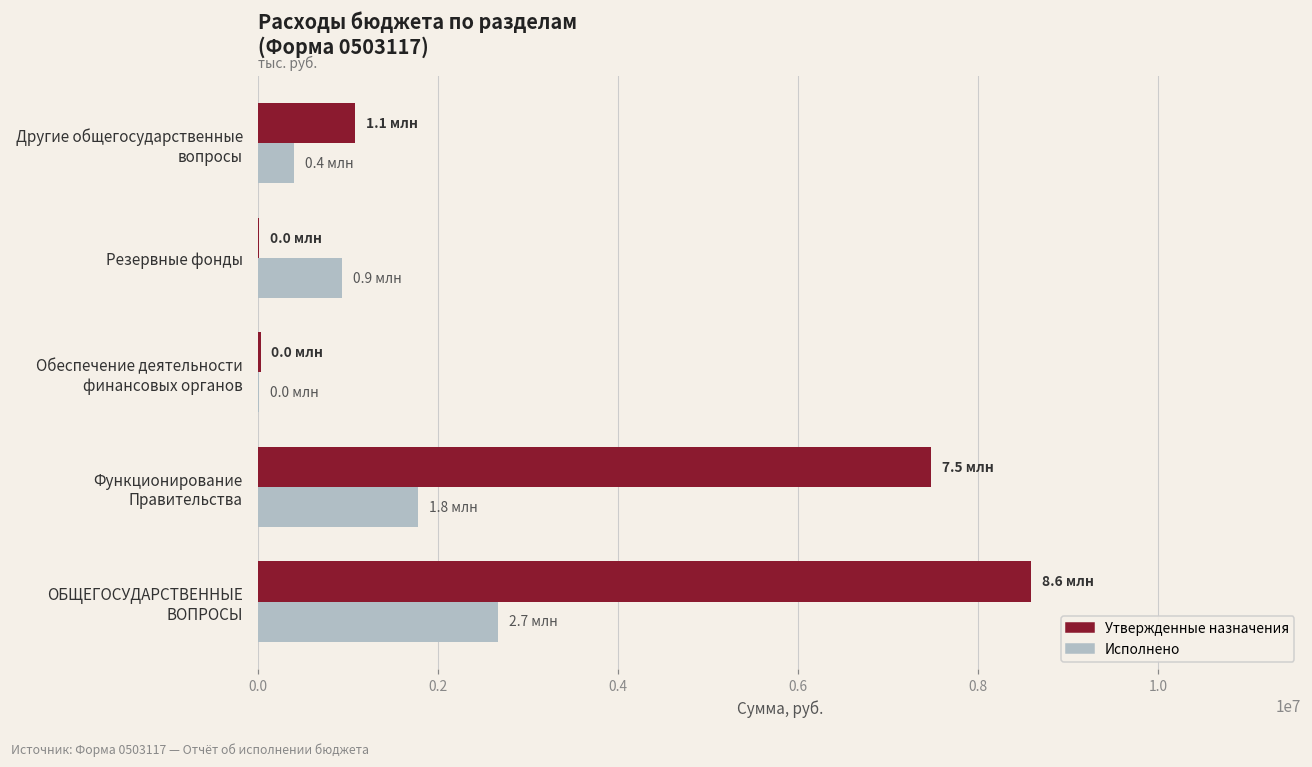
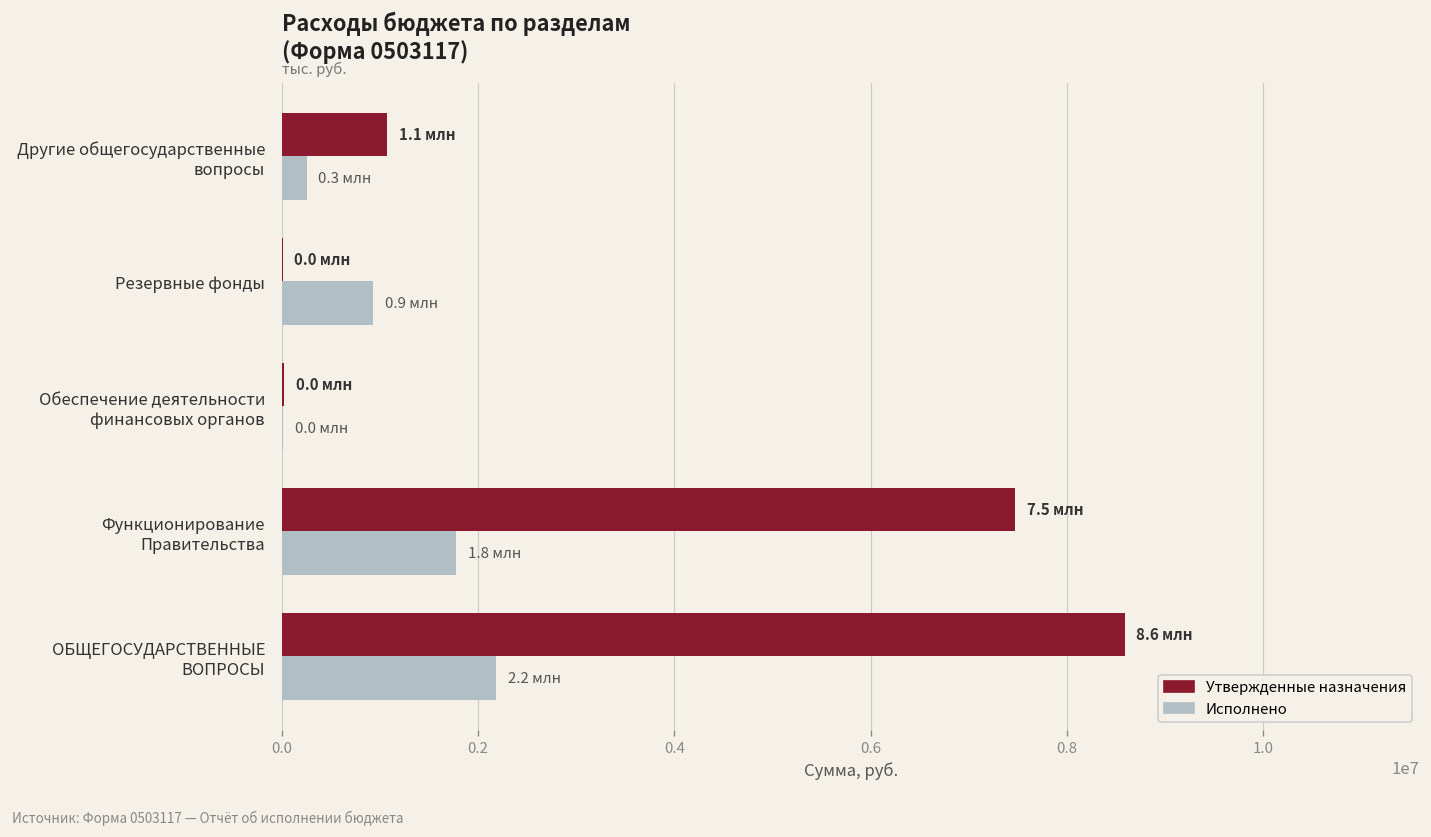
Исполнено, Другие общегосударственные вопросы: 0.4 -> 0.3
Исполнено, ОБЩЕГОСУДАРСТВЕННЫЕ ВОПРОСЫ: 2.7 -> 2.2
